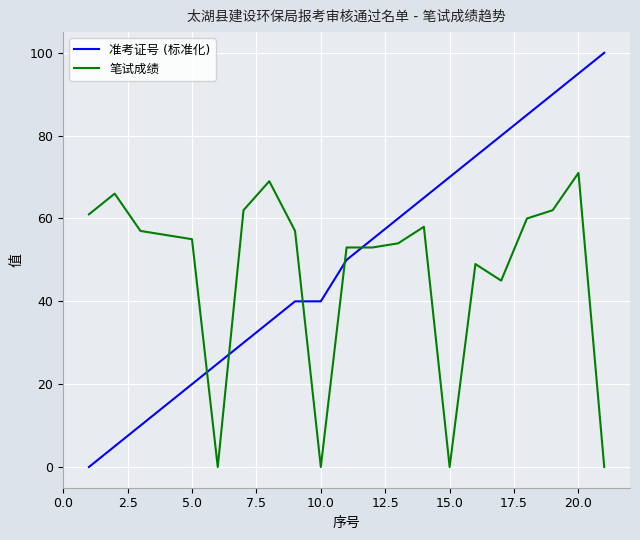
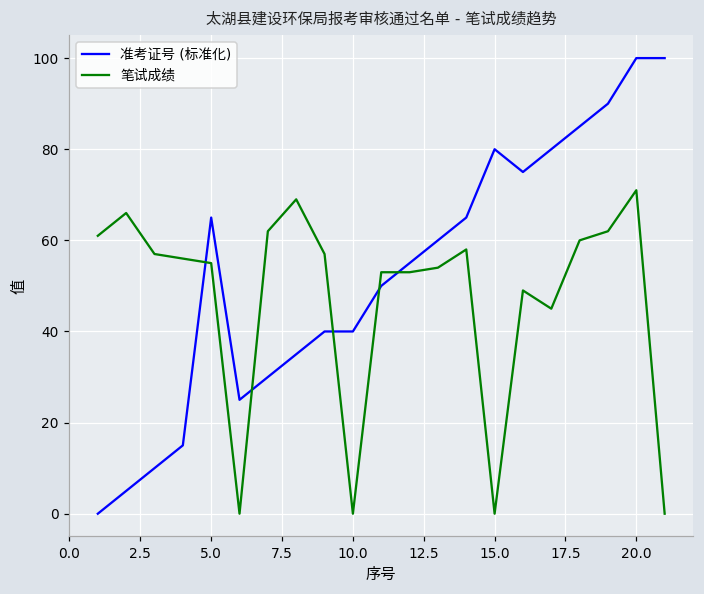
准考证号 (标准化), 5.0: 20 -> 65
准考证号 (标准化), 15.0: 70 -> 80
准考证号 (标准化), 20.0: 95 -> 100
